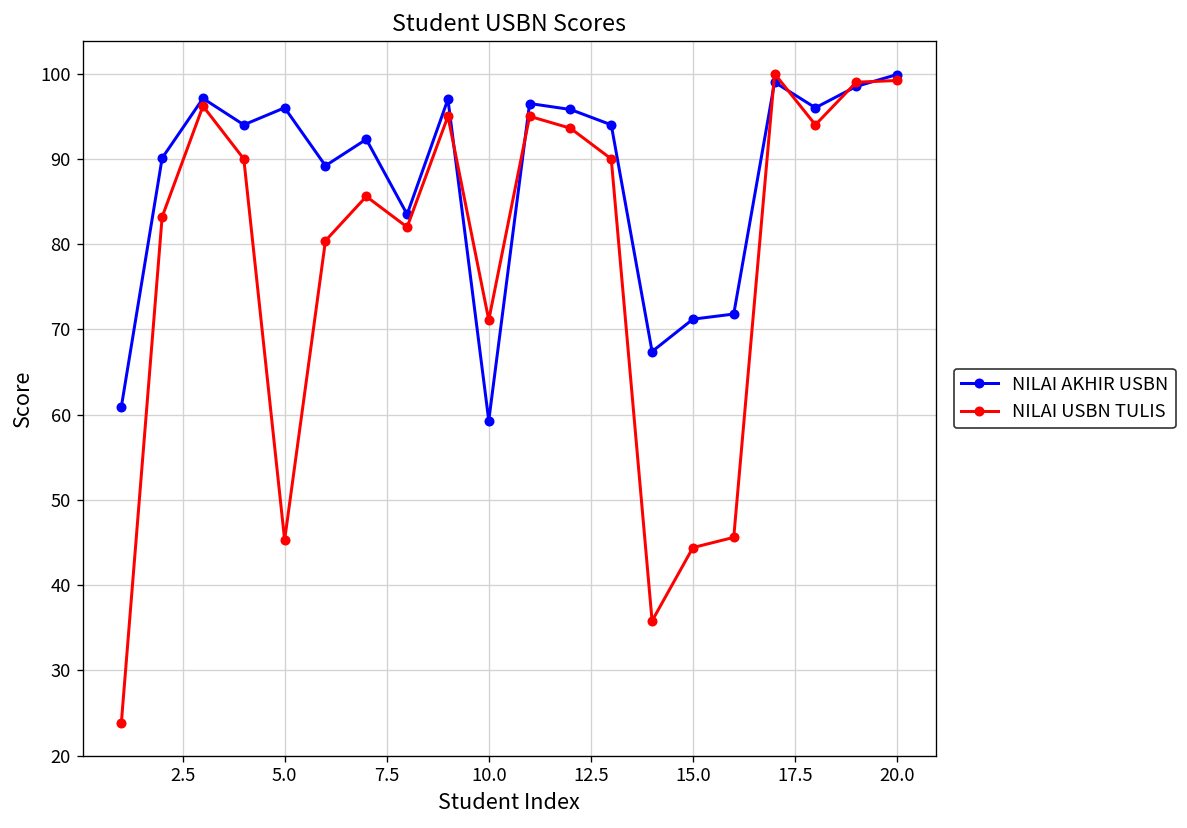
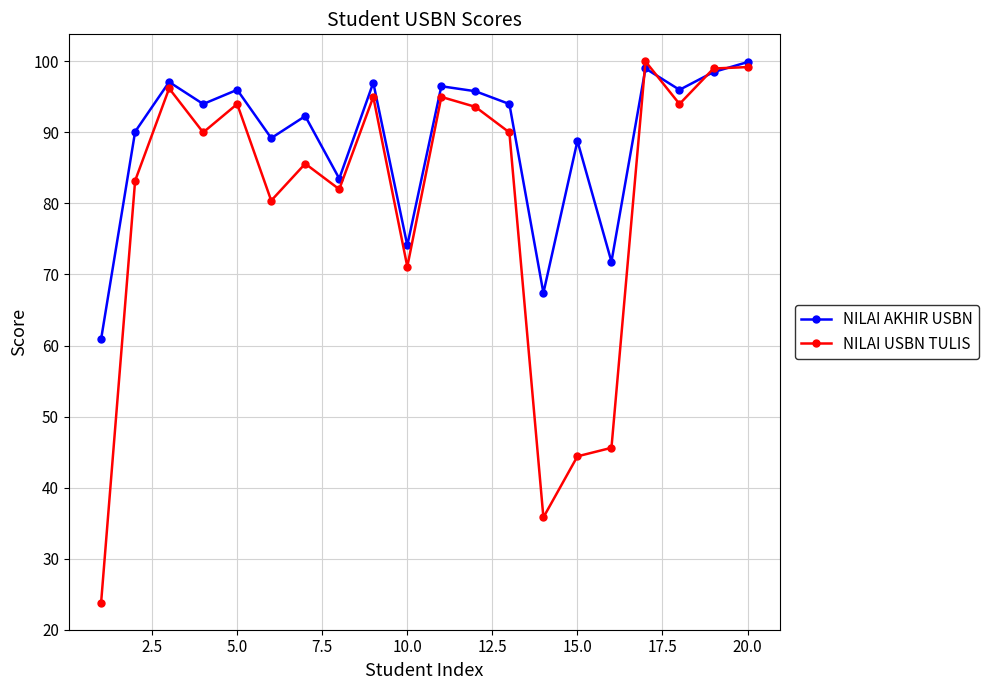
NILAI USBN TULIS, 5.0: 45 -> 94
NILAI AKHIR USBN, 10.0: 59 -> 74
NILAI AKHIR USBN, 15.0: 71 -> 89
